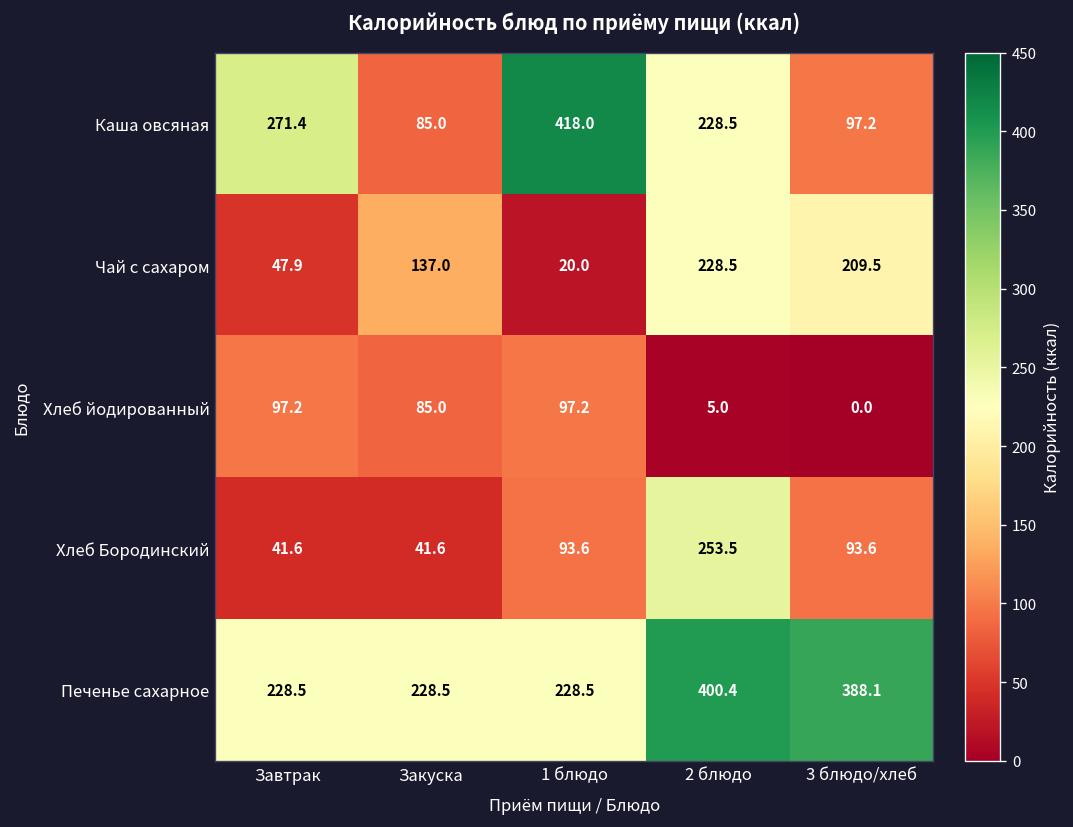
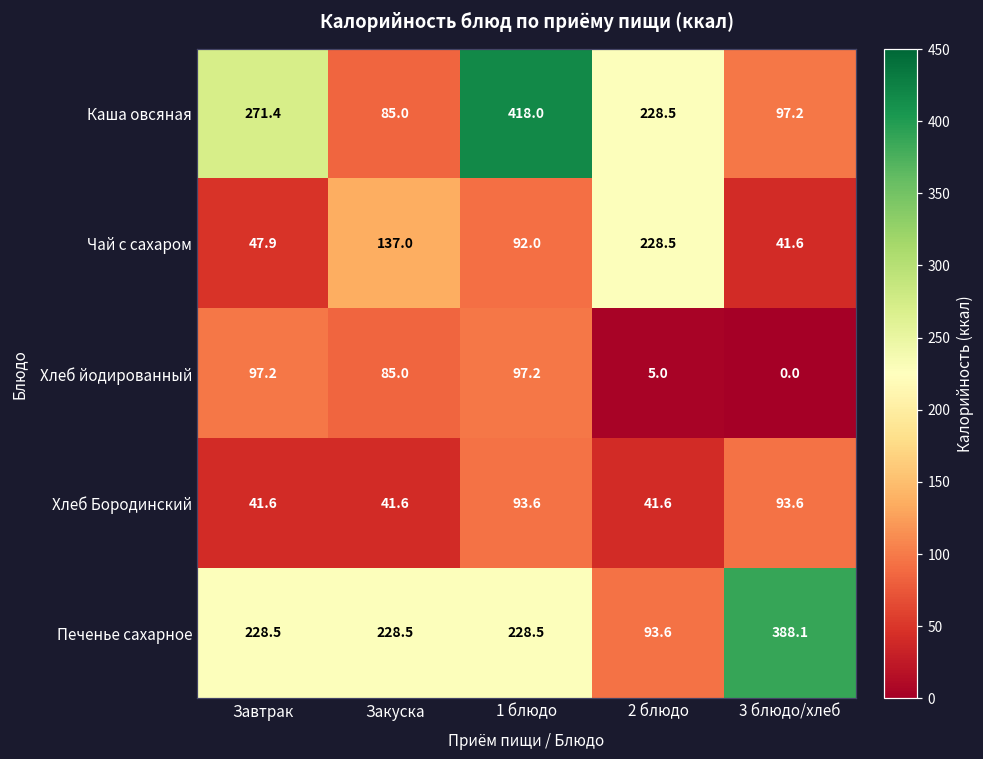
Чай с сахаром, 1 блюдо: 20.0 -> 92.0
Чай с сахаром, 3 блюдо/хлеб: 209.5 -> 41.6
Хлеб Бородинский, 2 блюдо: 253.5 -> 41.6
Печенье сахарное, 2 блюдо: 400.4 -> 93.6
